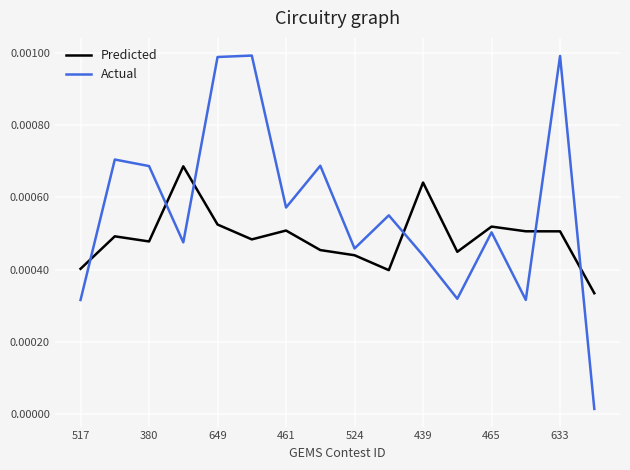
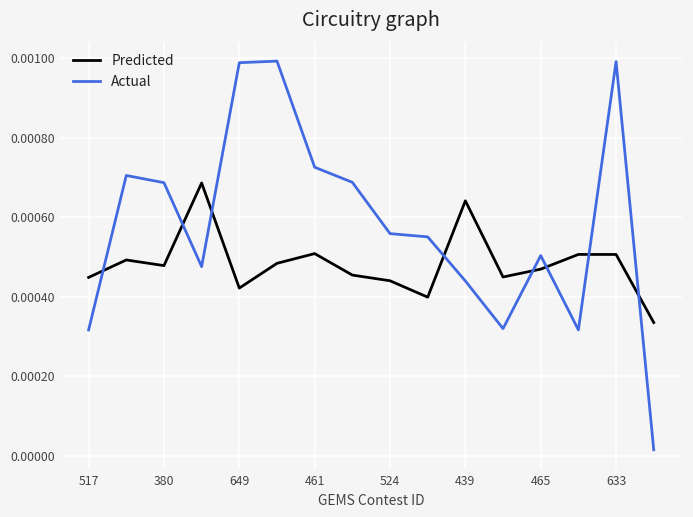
Predicted, 517: 0.00040 -> 0.00045
Predicted, 649: 0.00052 -> 0.00042
Actual, 461: 0.00057 -> 0.00073
Actual, 524: 0.00046 -> 0.00056
Predicted, 465: 0.00052 -> 0.00047
